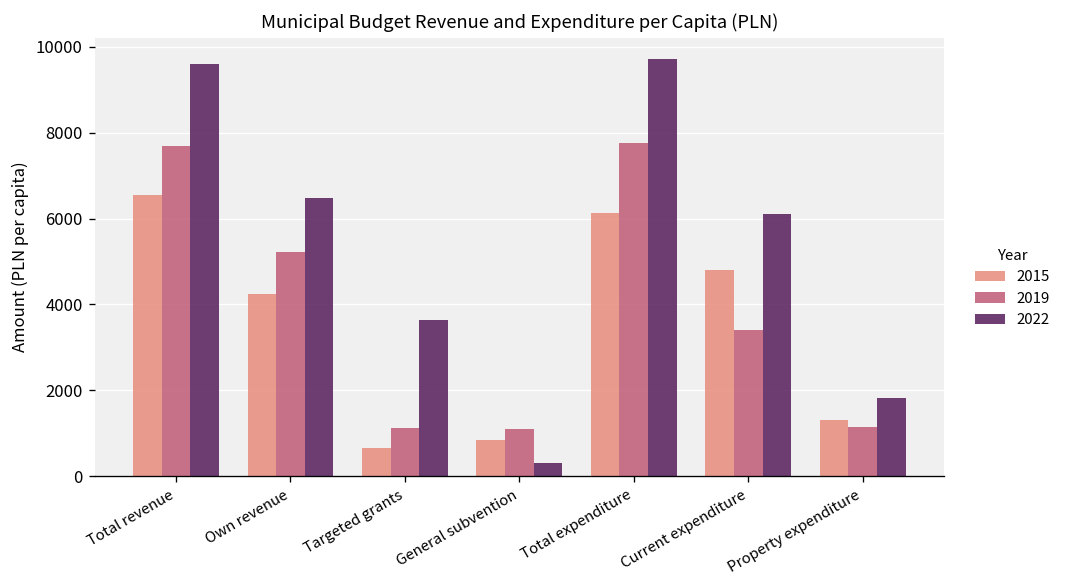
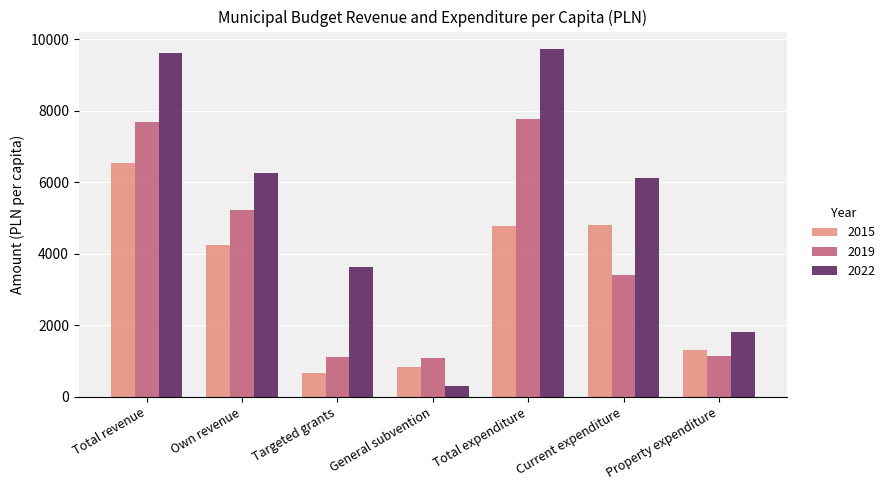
2022, Own revenue: 6500 -> 6200
2015, Total expenditure: 6100 -> 4800
